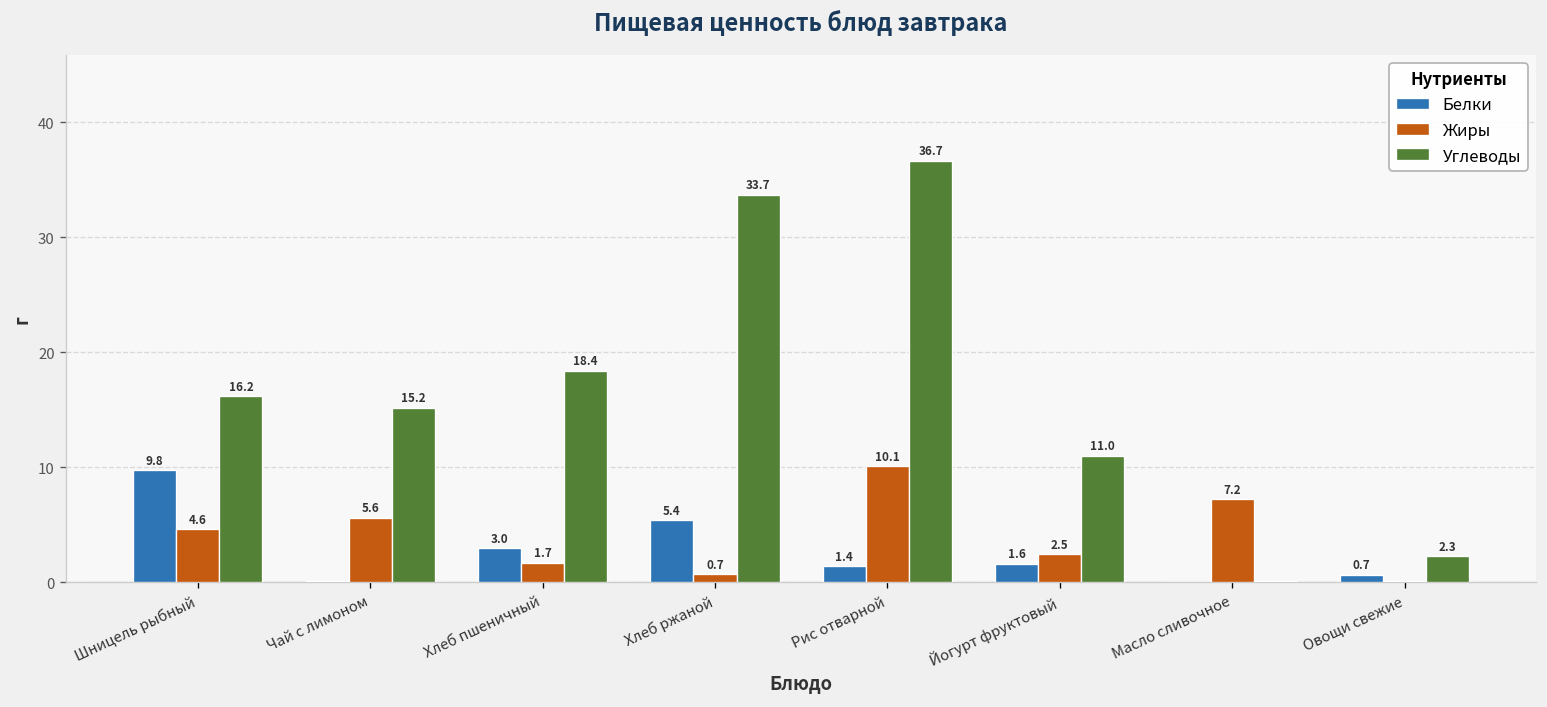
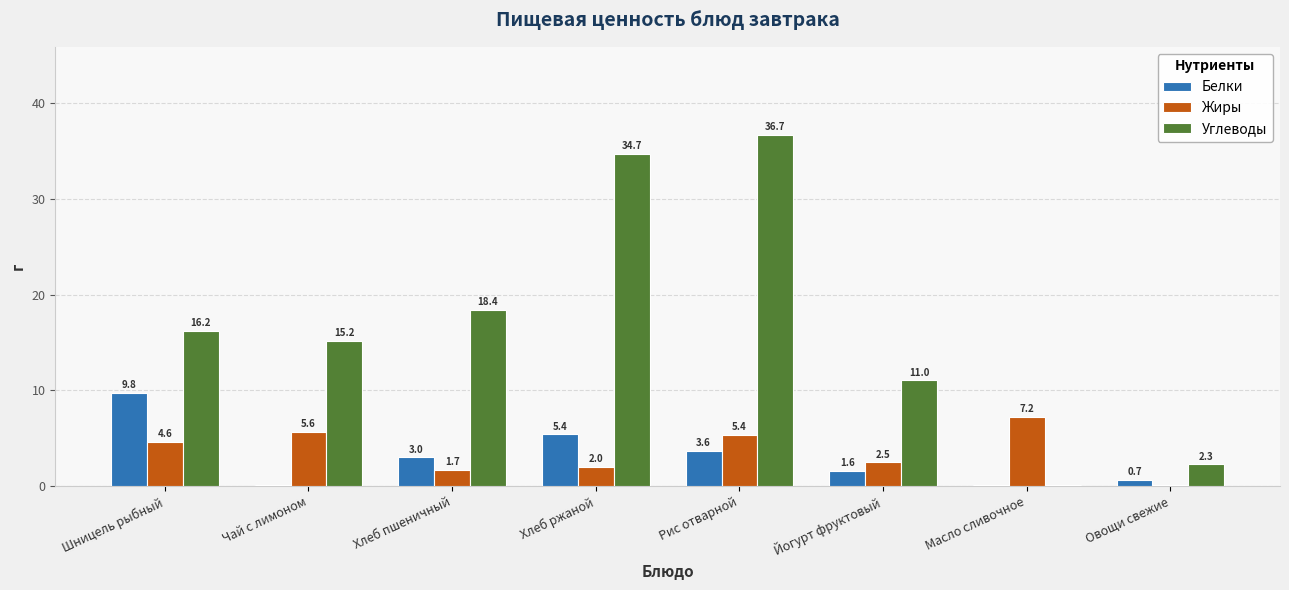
Жиры, Хлеб ржаной: 0.7 -> 2.0
Углеводы, Хлеб ржаной: 33.7 -> 34.7
Белки, Рис отварной: 1.4 -> 3.6
Жиры, Рис отварной: 10.1 -> 5.4
